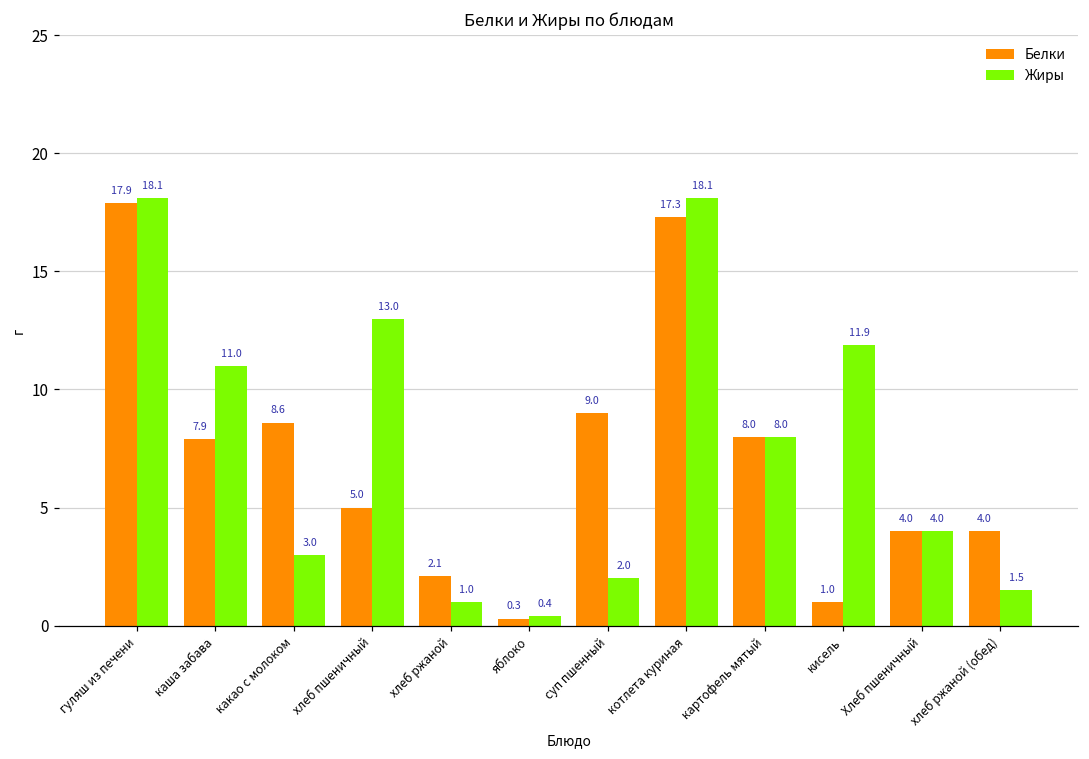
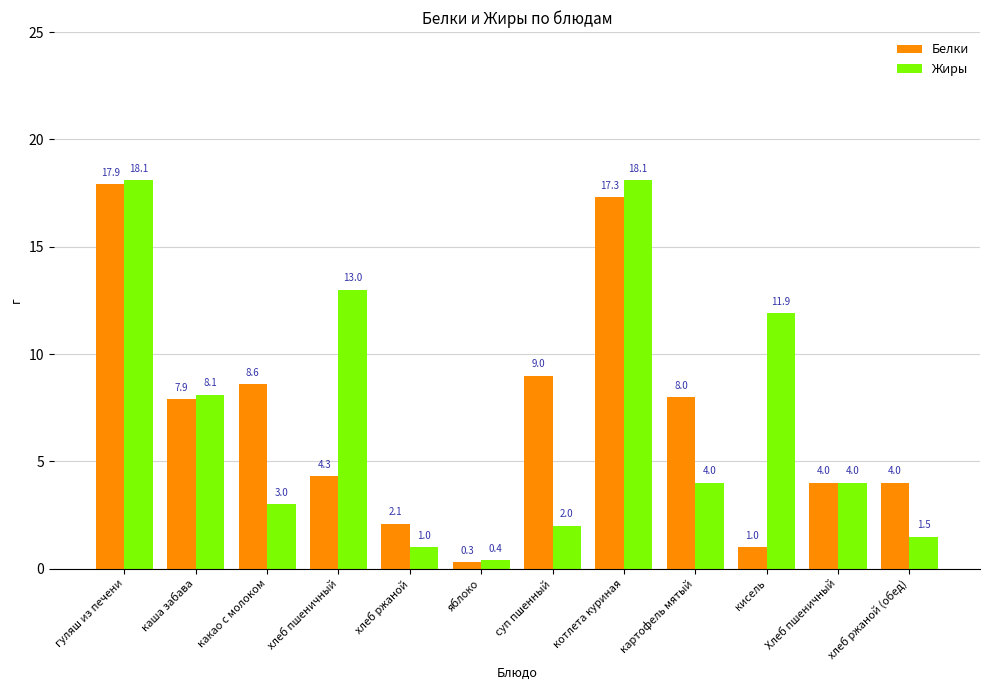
Жиры, каша забава: 11.0 -> 8.1
Белки, хлеб пшеничный: 5.0 -> 4.3
Жиры, картофель мятый: 8.0 -> 4.0
